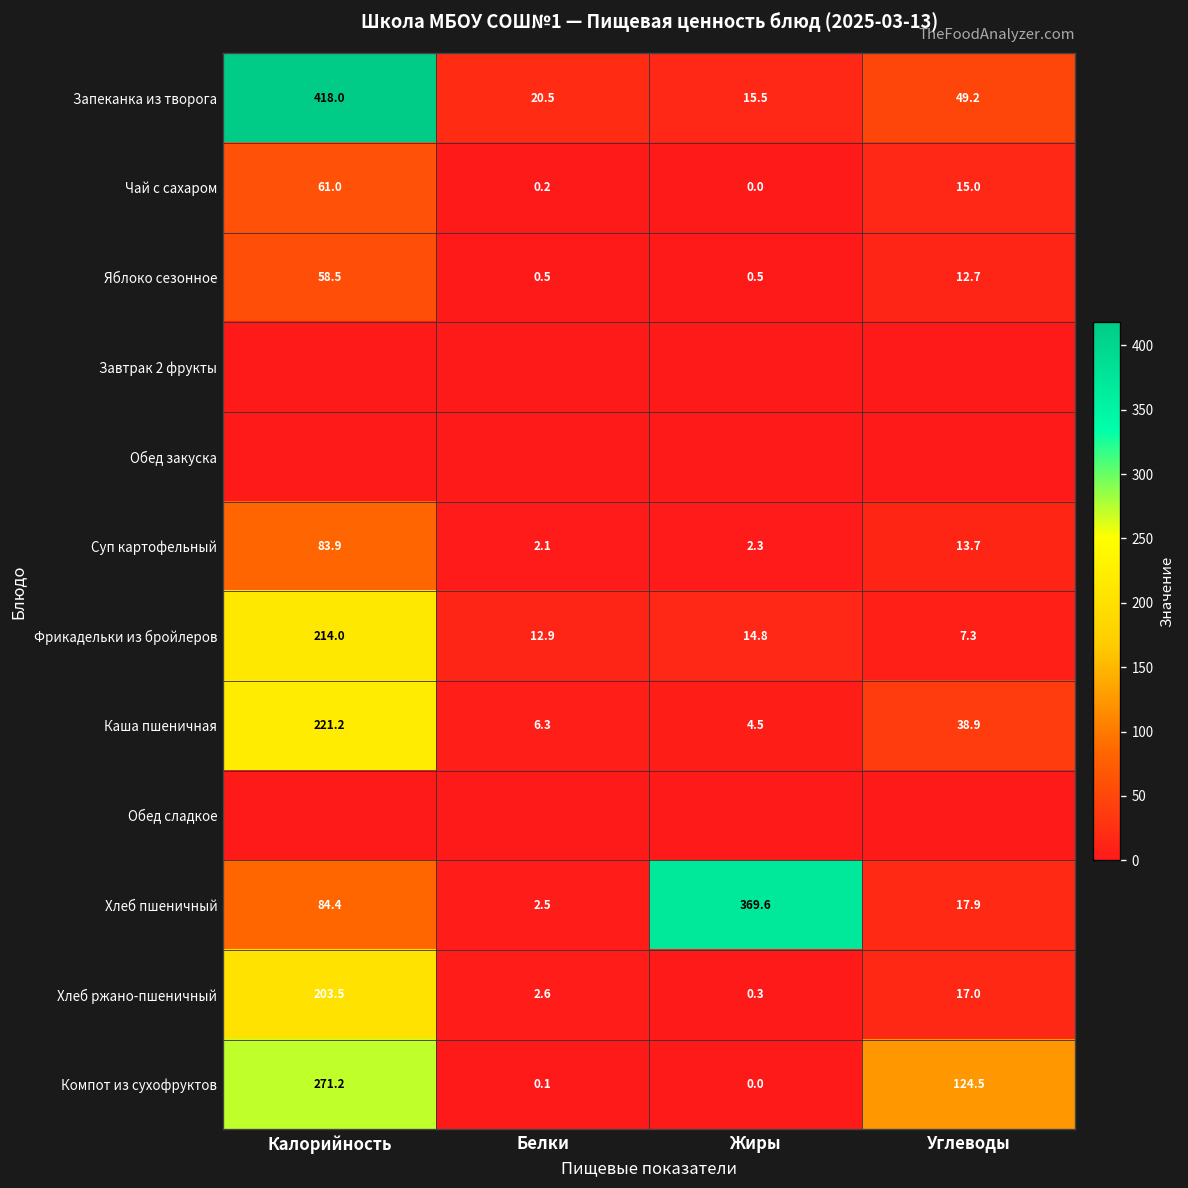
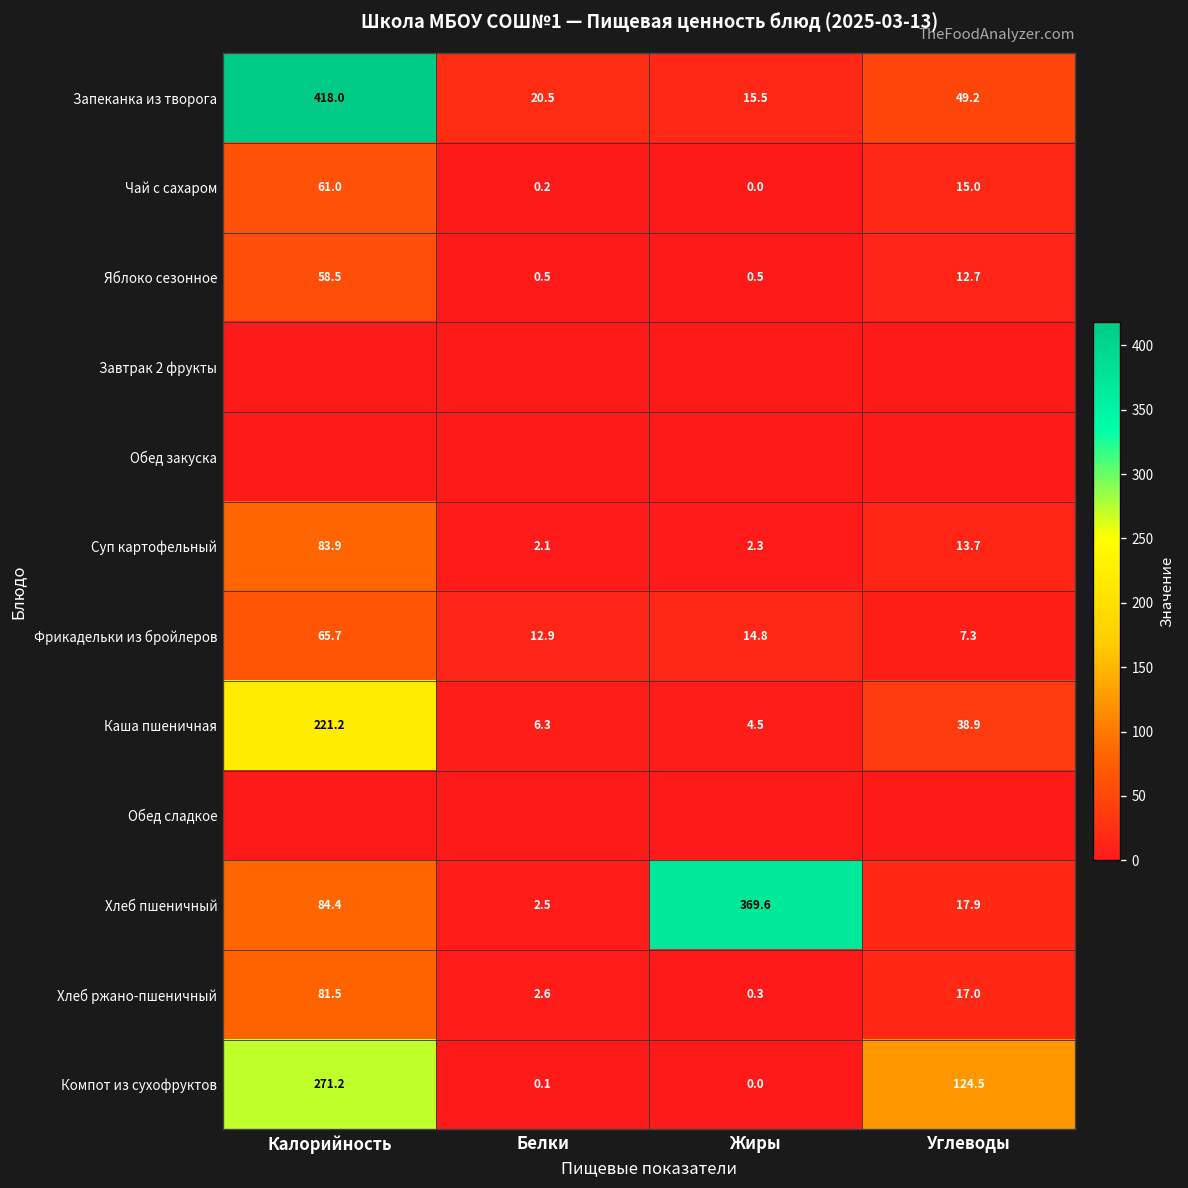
Фрикадельки из бройлеров, Калорийность: 214.0 -> 65.7
Хлеб ржано-пшеничный, Калорийность: 203.5 -> 81.5
